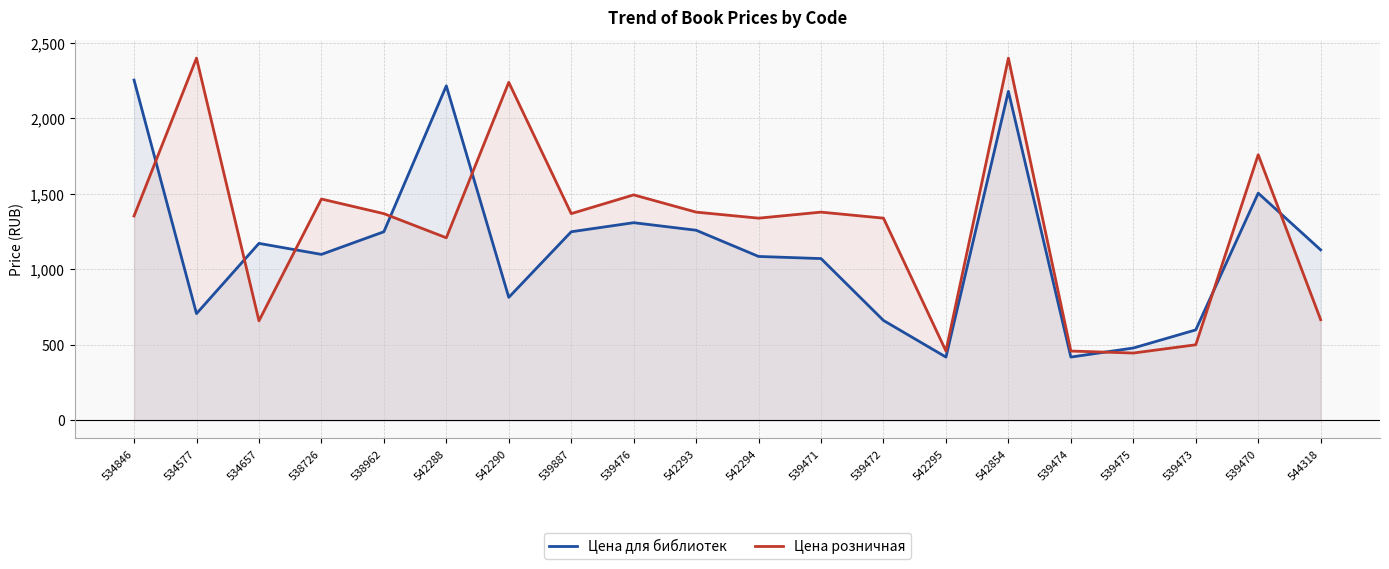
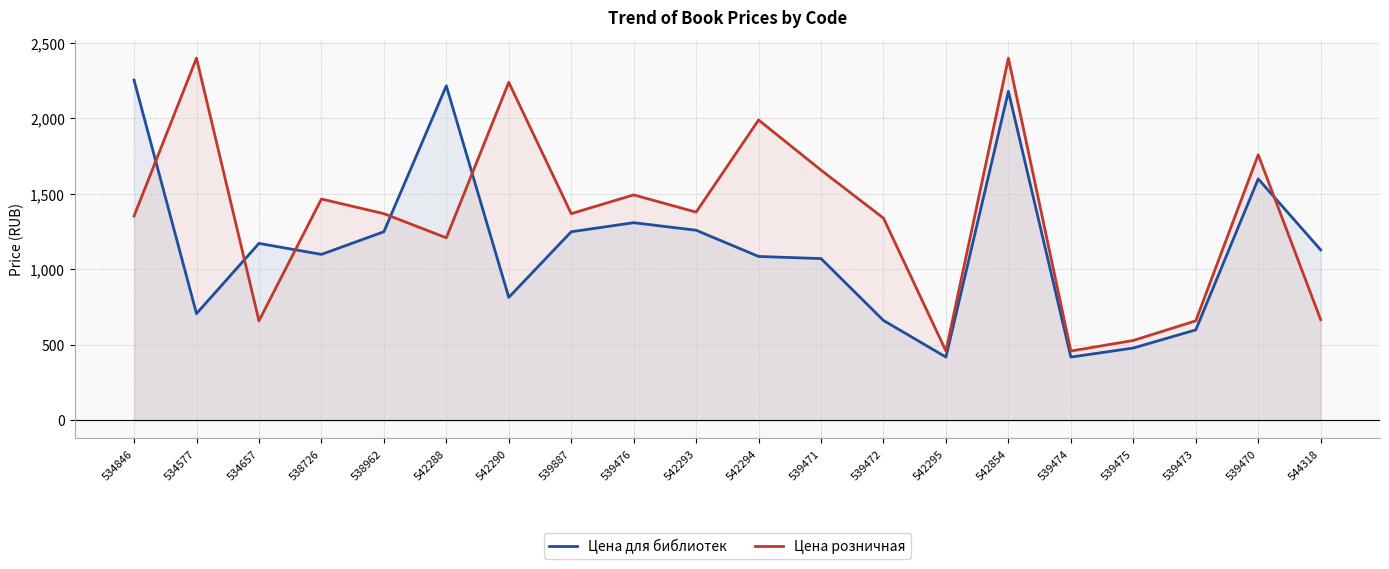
Цена розничная, 542294: 1,340 -> 1,990
Цена розничная, 539471: 1,380 -> 1,660
Цена розничная, 539475: 450 -> 530
Цена розничная, 539473: 500 -> 660
Цена для библиотек, 539470: 1,500 -> 1,600
